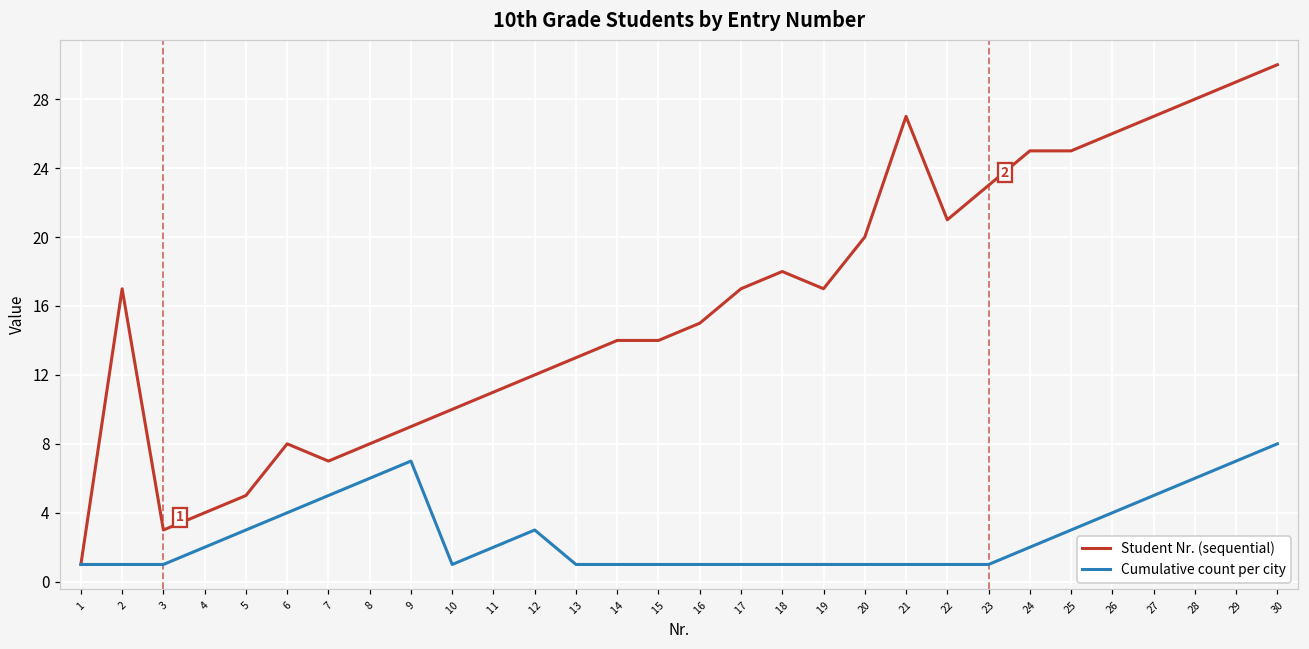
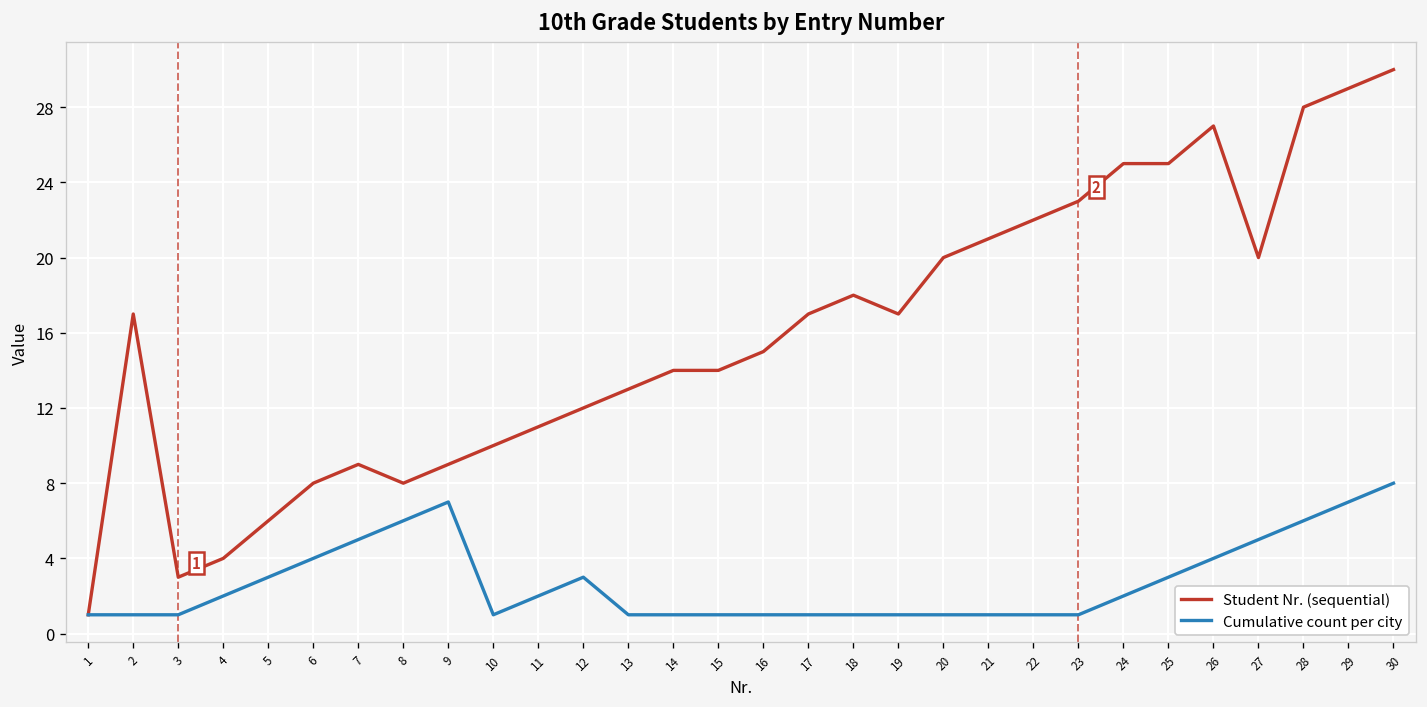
Student Nr. (sequential), 5: 5 -> 6
Student Nr. (sequential), 7: 7 -> 9
Student Nr. (sequential), 21: 27 -> 21
Student Nr. (sequential), 22: 21 -> 22
Student Nr. (sequential), 26: 26 -> 27
Student Nr. (sequential), 27: 27 -> 20
